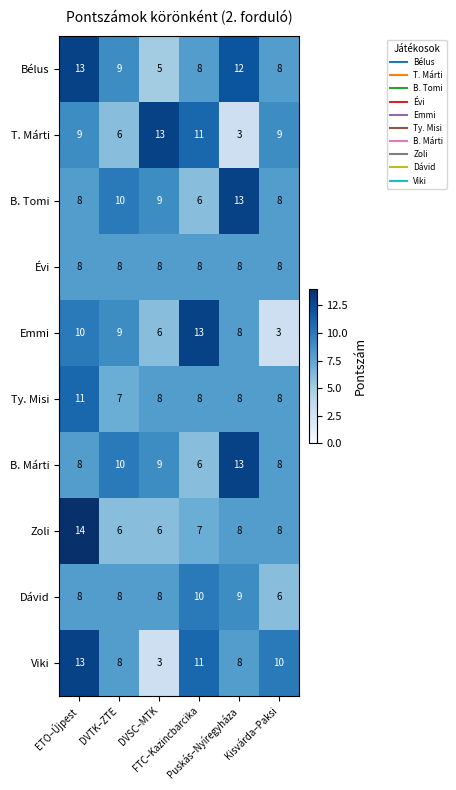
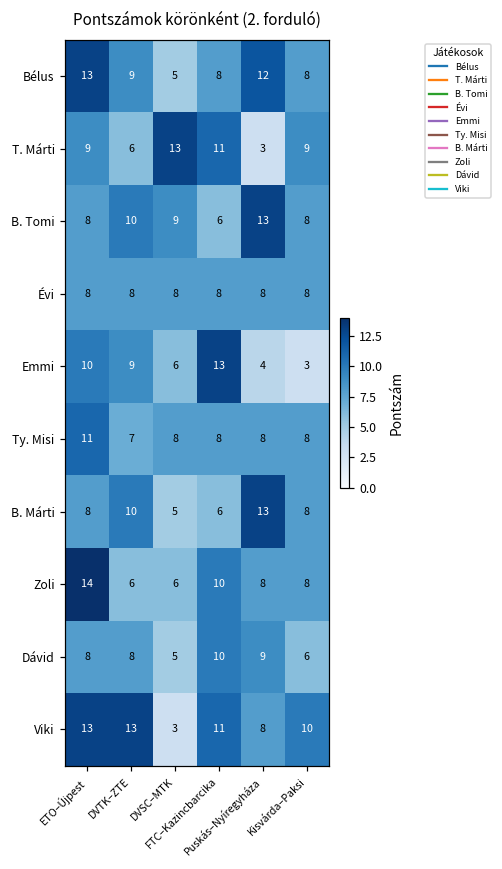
Emmi, Puskás–Nyíregyháza: 8 -> 4
B. Márti, DVSC–MTK: 9 -> 5
Zoli, FTC–Kazincbarcika: 7 -> 10
Dávid, DVSC–MTK: 8 -> 5
Viki, DVTK–ZTE: 8 -> 13
